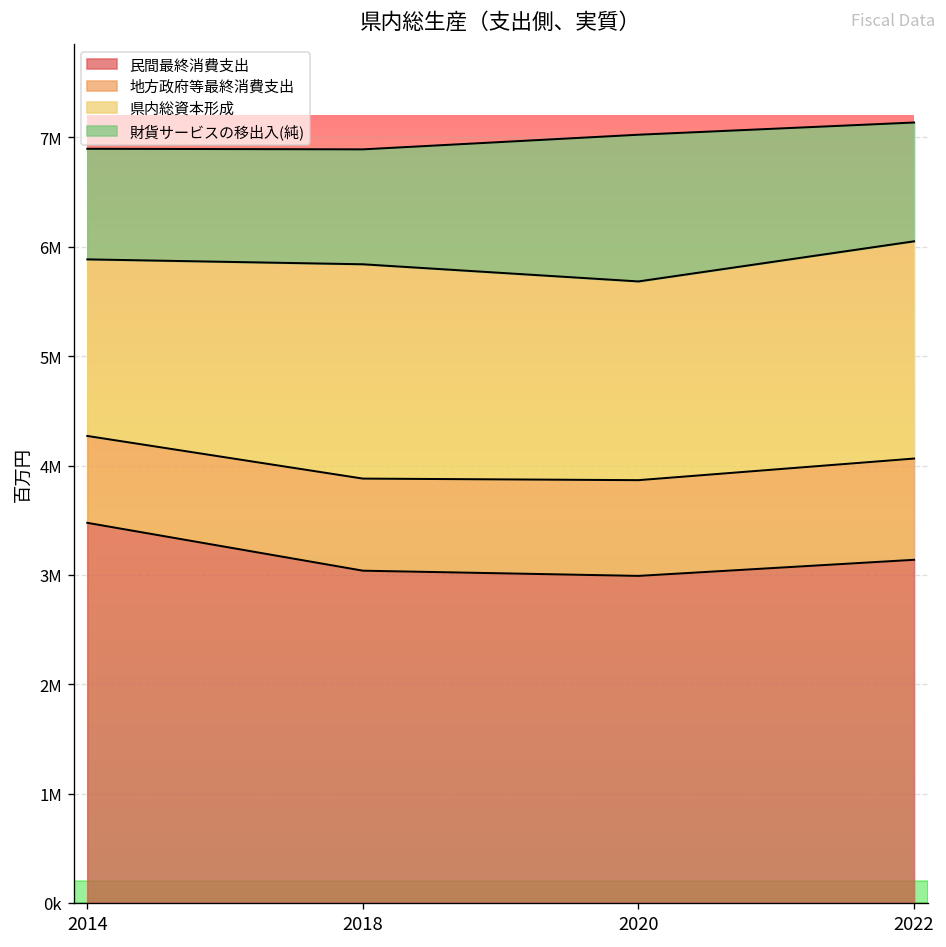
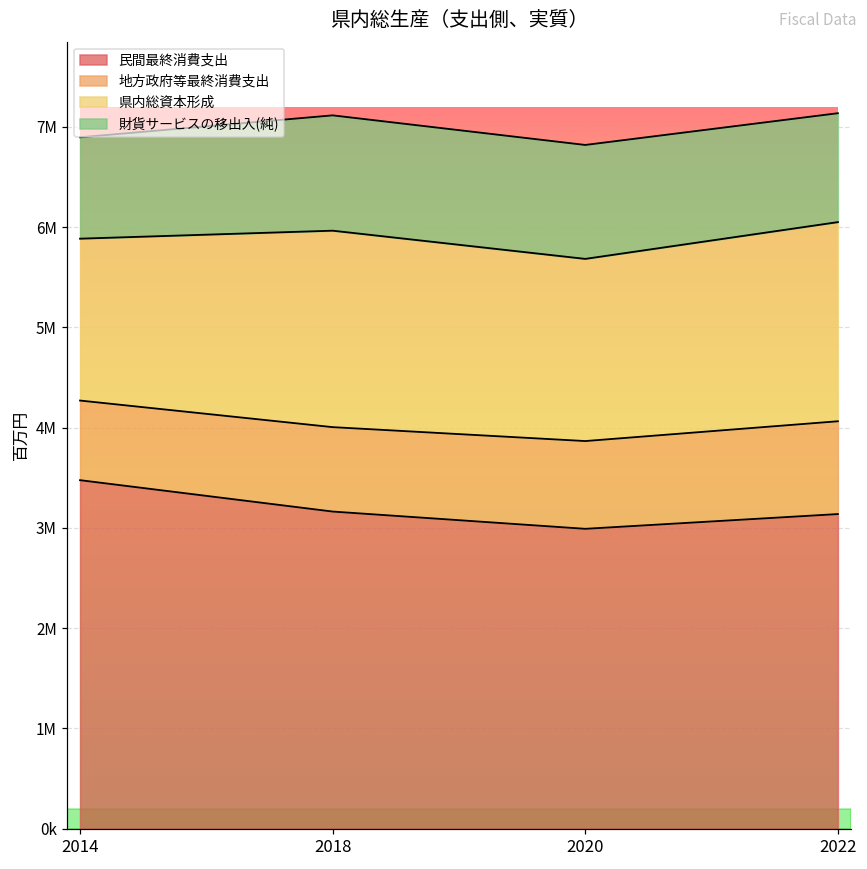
民間最終消費支出, 2018: 3000000 -> 3200000
財貨サービスの移出入(純), 2018: 1100000 -> 1200000
財貨サービスの移出入(純), 2020: 1300000 -> 1100000
